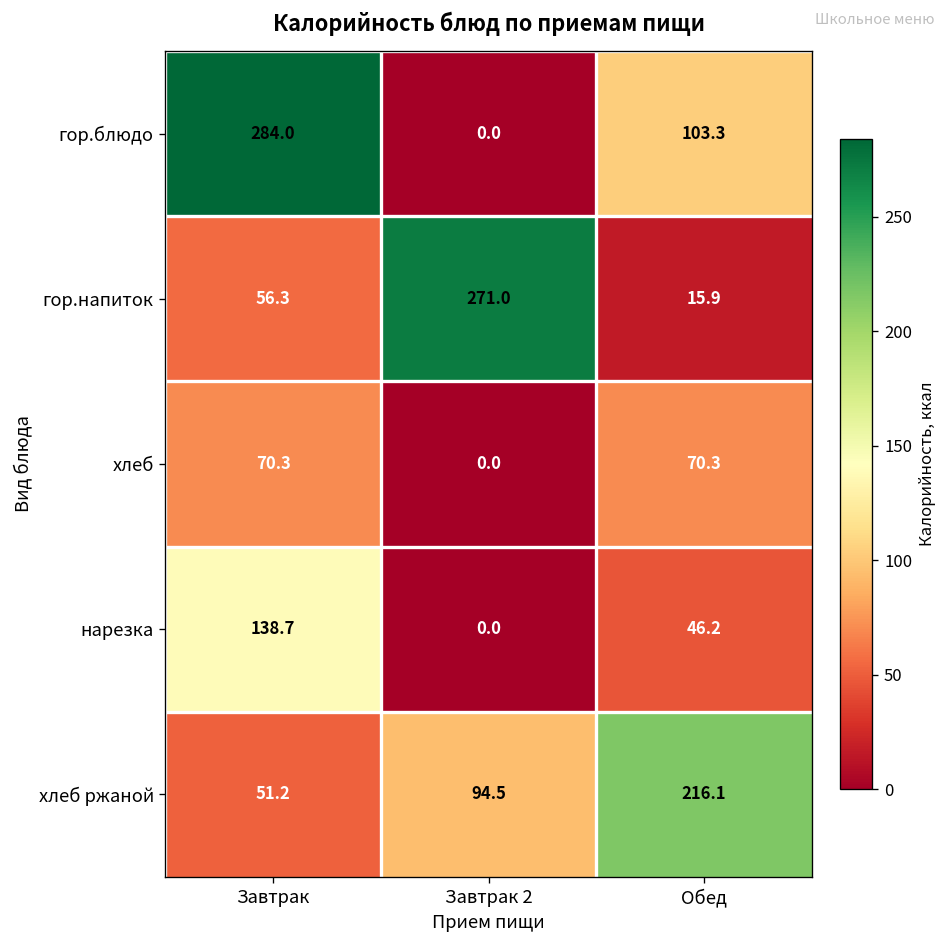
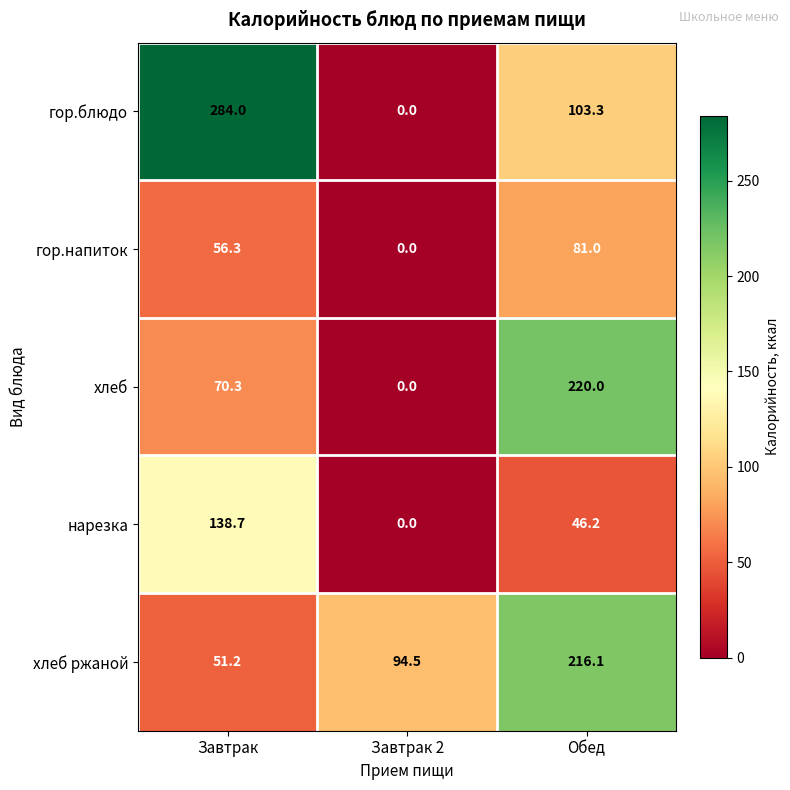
гор.напиток, Завтрак 2: 271.0 -> 0.0
гор.напиток, Обед: 15.9 -> 81.0
хлеб, Обед: 70.3 -> 220.0
